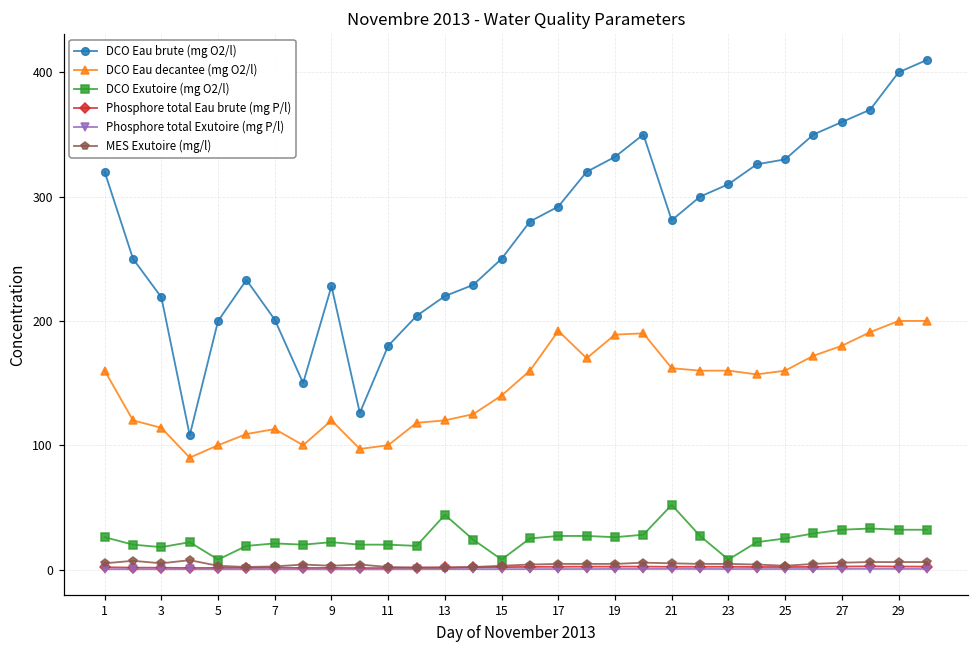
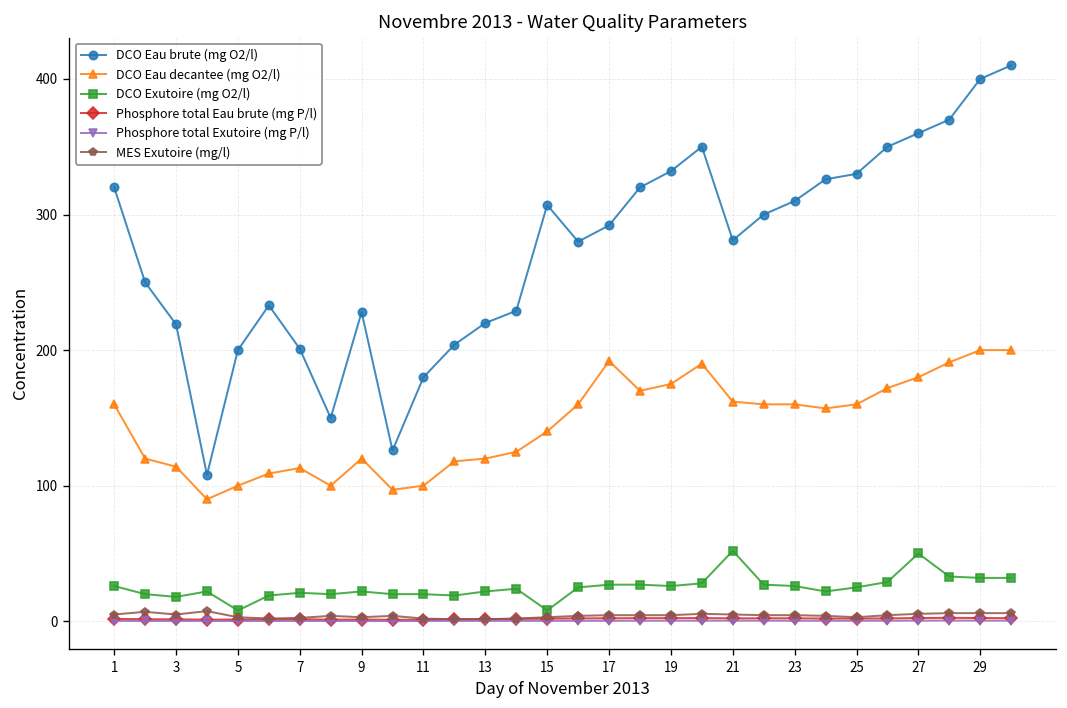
DCO Exutoire (mg O2/l), 13: 44 -> 22
DCO Eau brute (mg O2/l), 15: 250 -> 307
DCO Eau decantee (mg O2/l), 19: 189 -> 175
DCO Exutoire (mg O2/l), 23: 8 -> 26
DCO Exutoire (mg O2/l), 27: 32 -> 50
